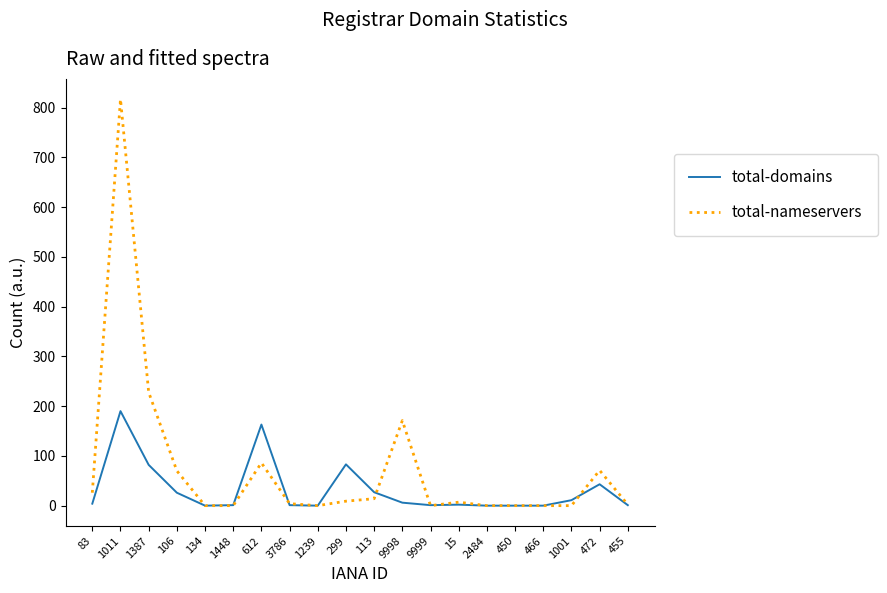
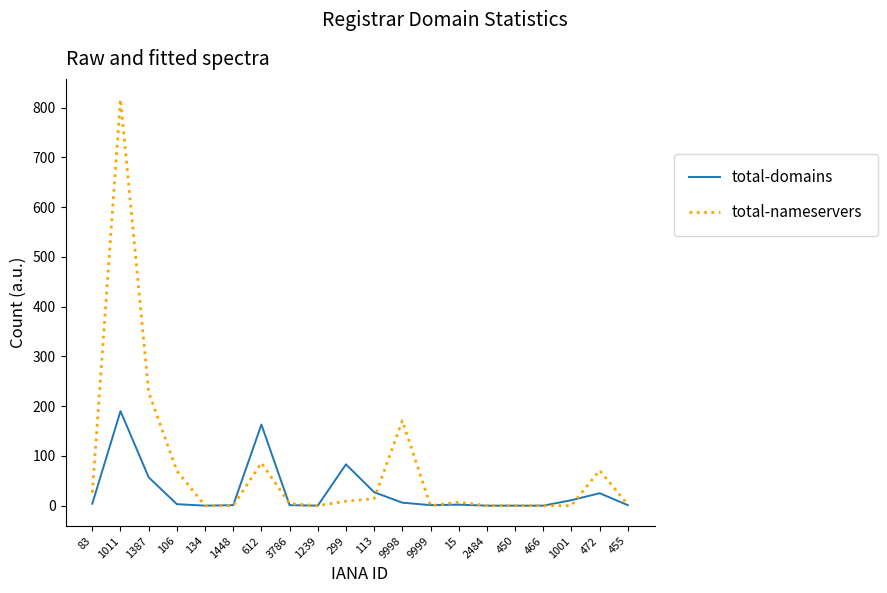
total-domains, 1387: 80 -> 60
total-domains, 106: 30 -> 0
total-domains, 472: 40 -> 30
